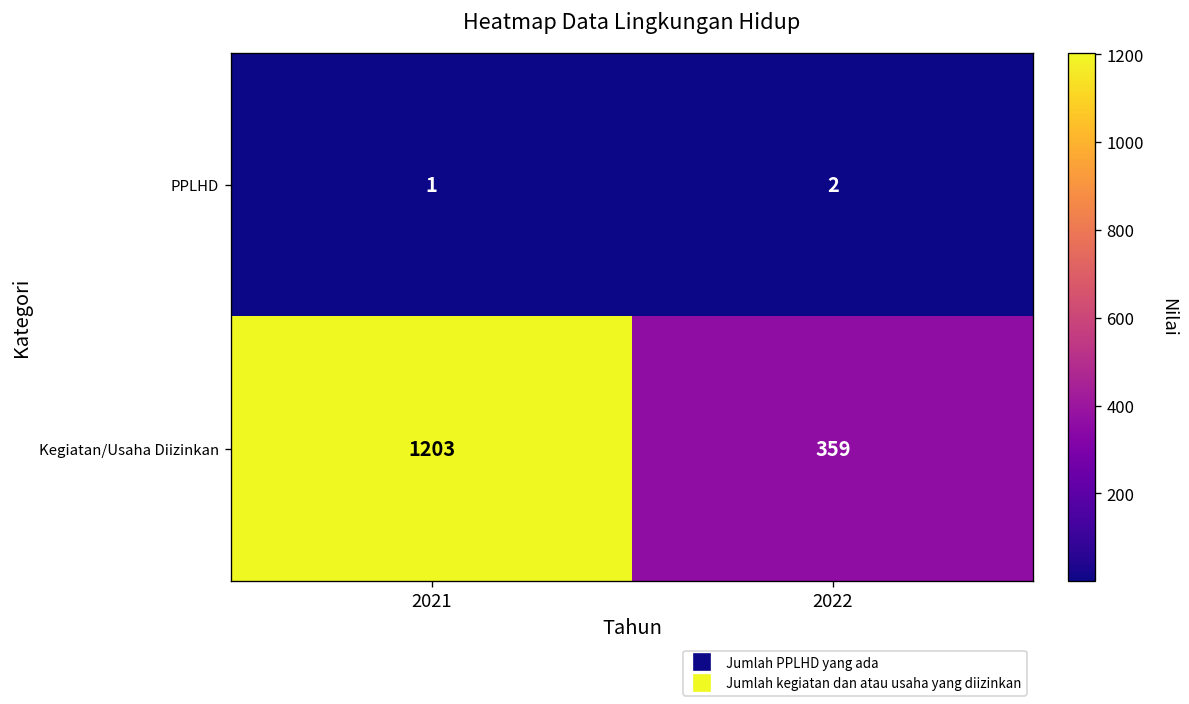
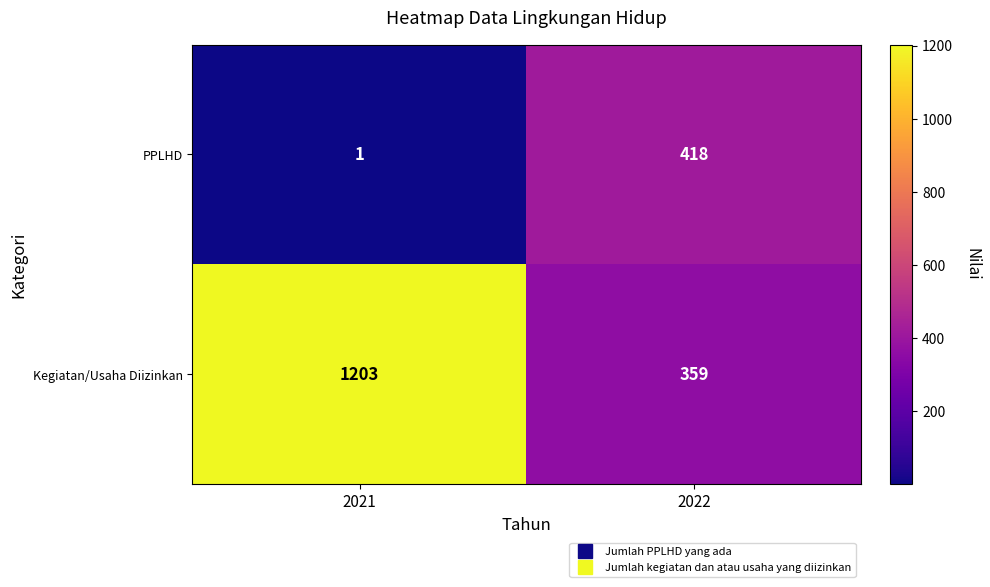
PPLHD, 2022: 2 -> 418
